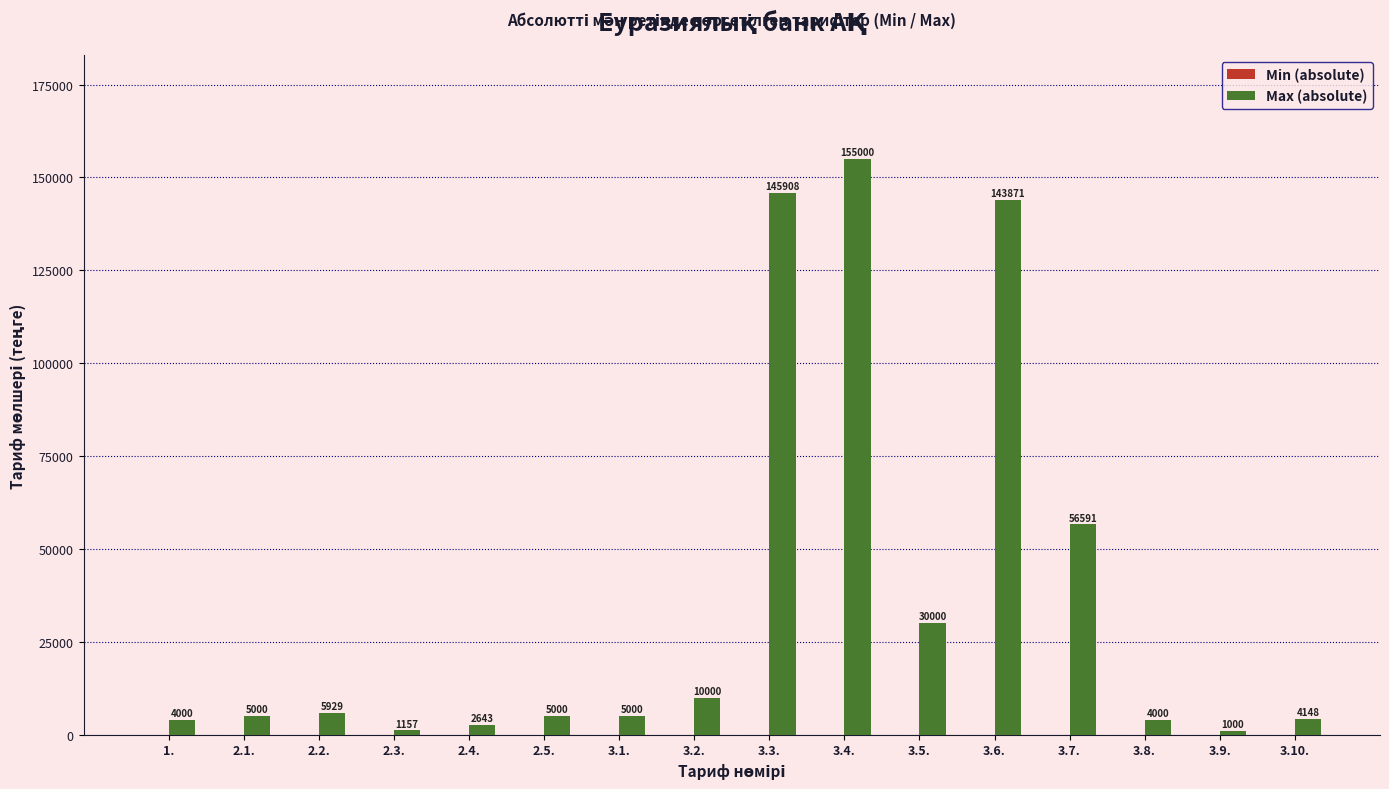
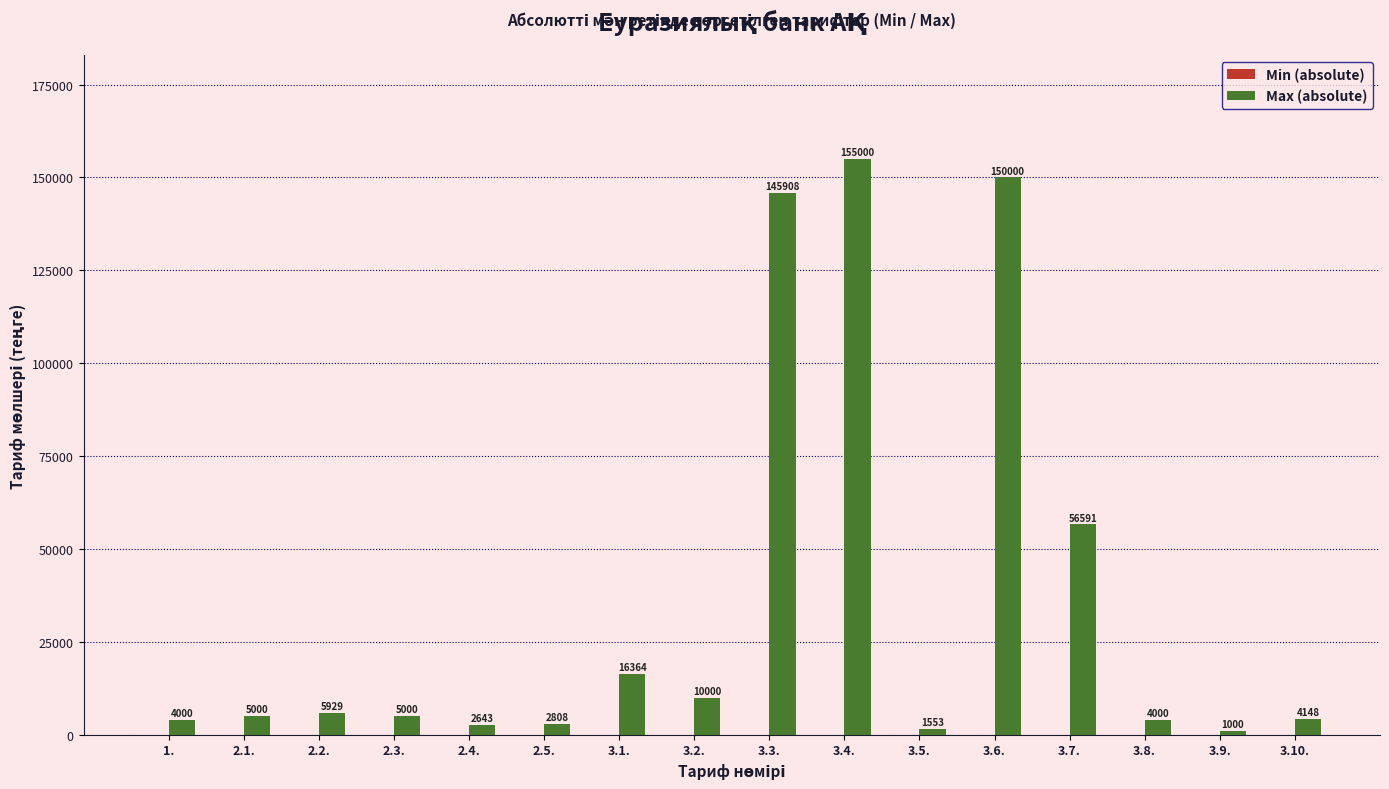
Max (absolute), 2.3.: 1157 -> 5000
Max (absolute), 2.5.: 5000 -> 2808
Max (absolute), 3.1.: 5000 -> 16364
Max (absolute), 3.5.: 30000 -> 1553
Max (absolute), 3.6.: 143871 -> 150000
